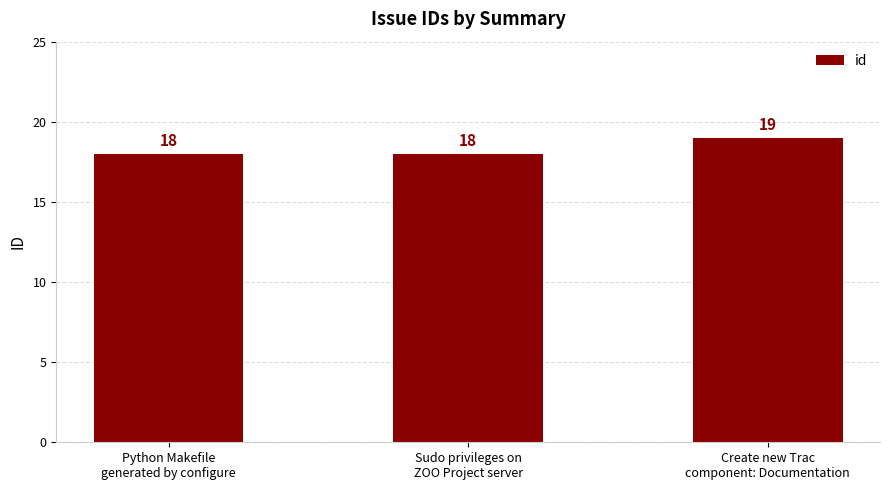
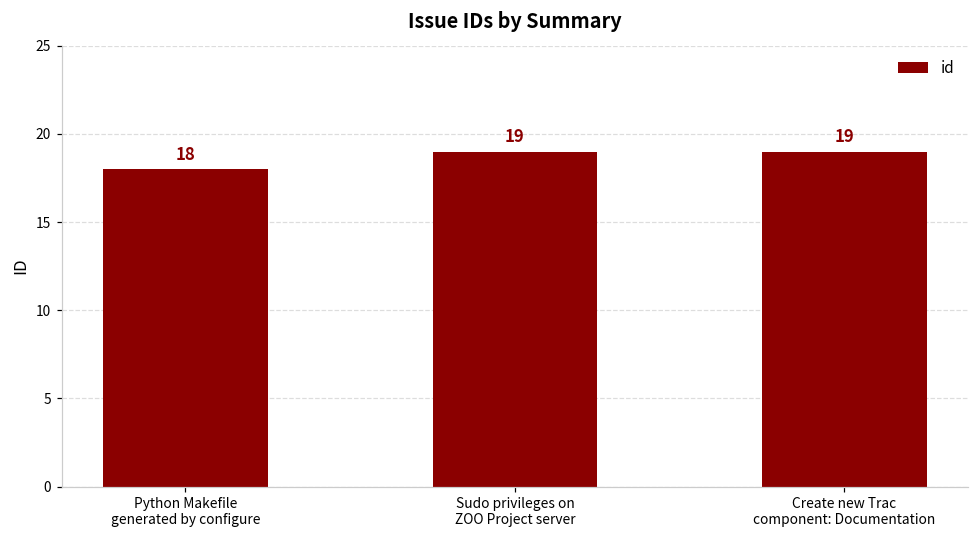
Sudo privileges on ZOO Project server: 18 -> 19
